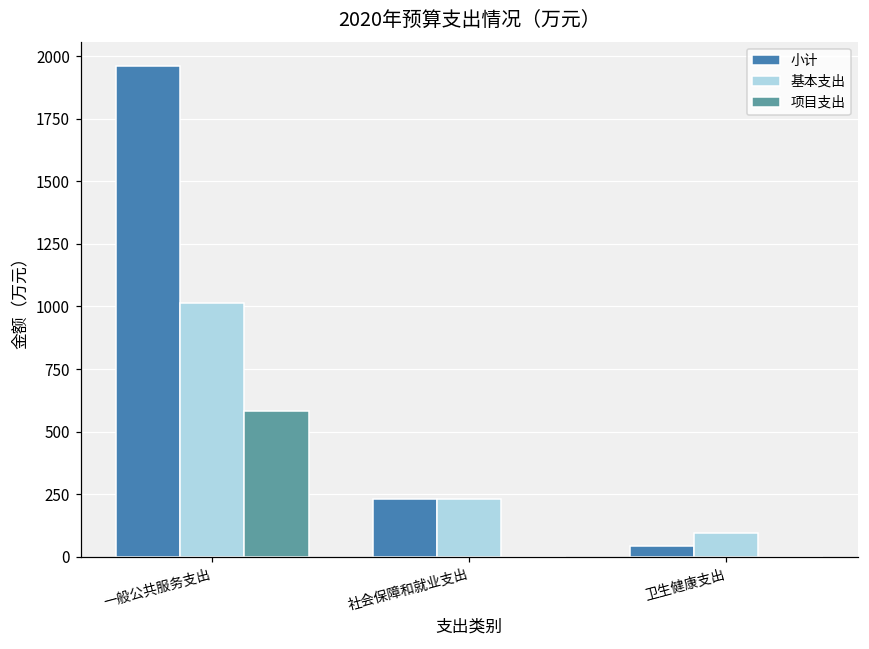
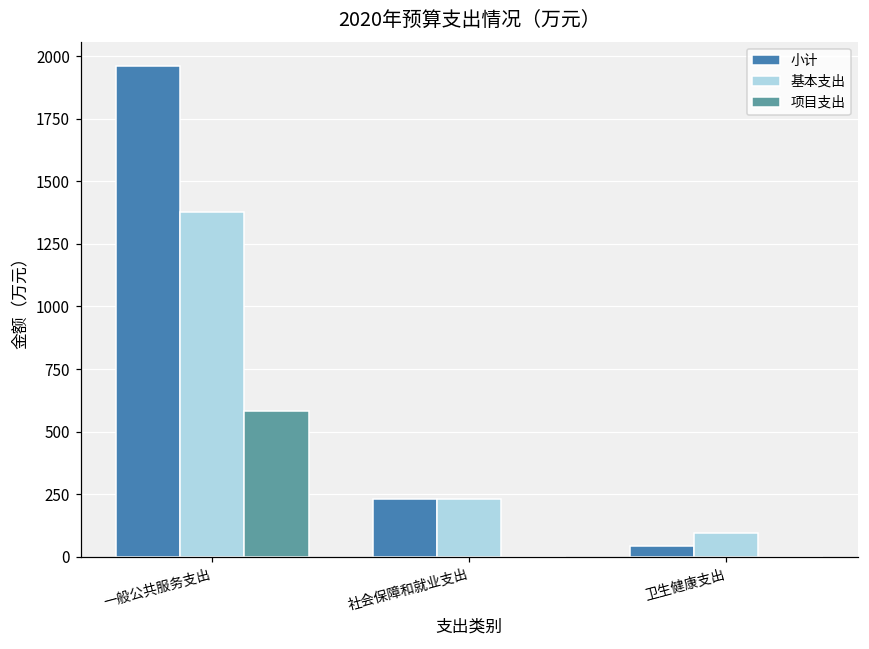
基本支出, 一般公共服务支出: 1010 -> 1380
